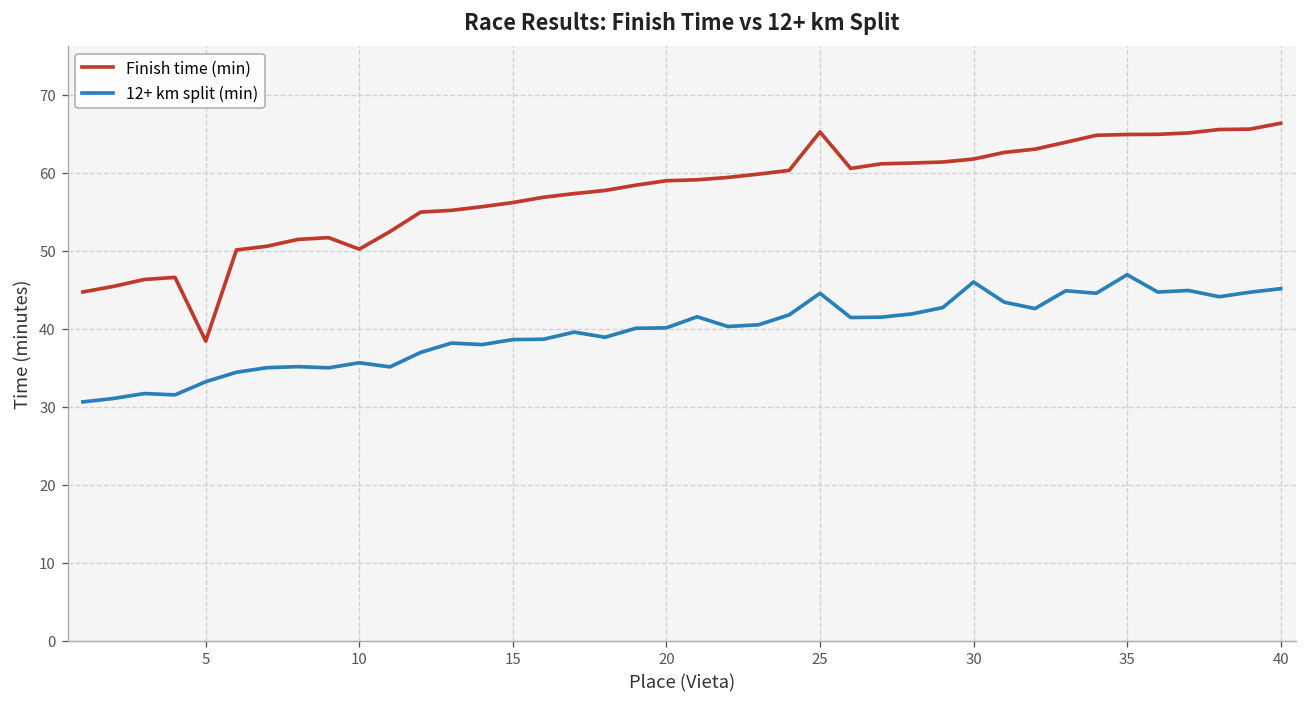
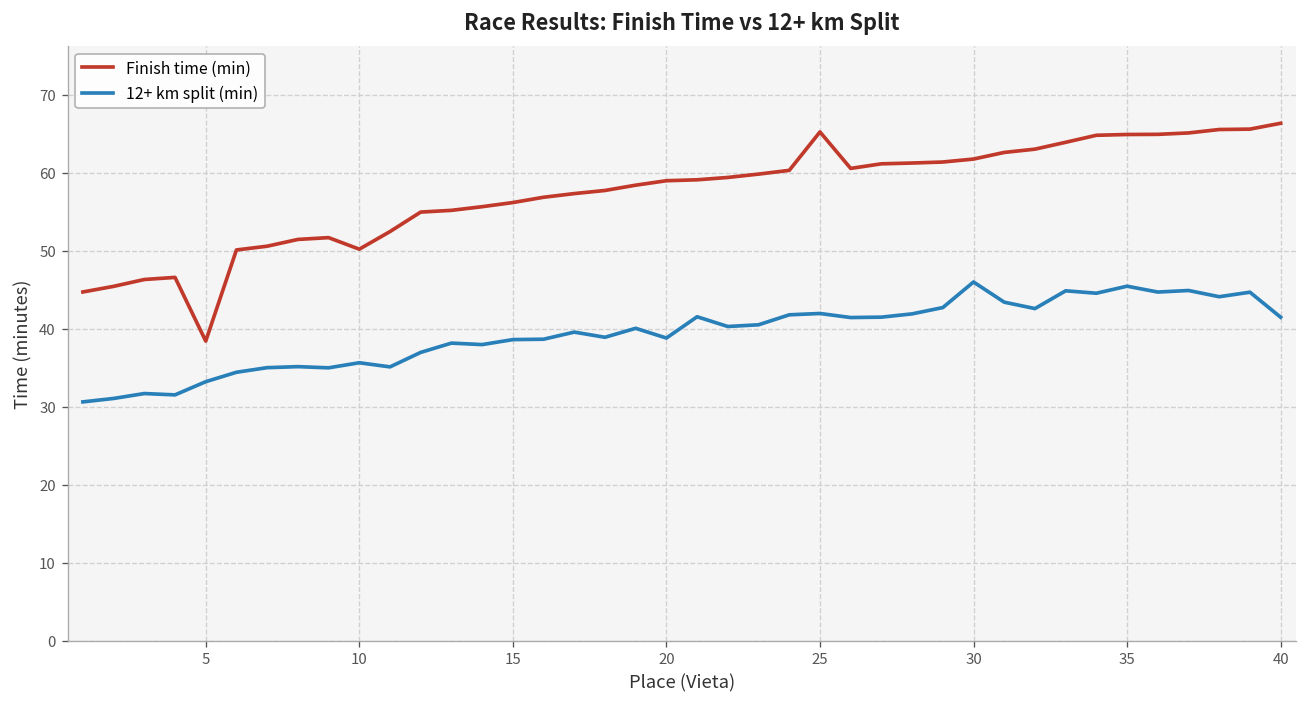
12+ km split (min), 20: 40 -> 39
12+ km split (min), 25: 45 -> 42
12+ km split (min), 35: 47 -> 45
12+ km split (min), 40: 45 -> 41
